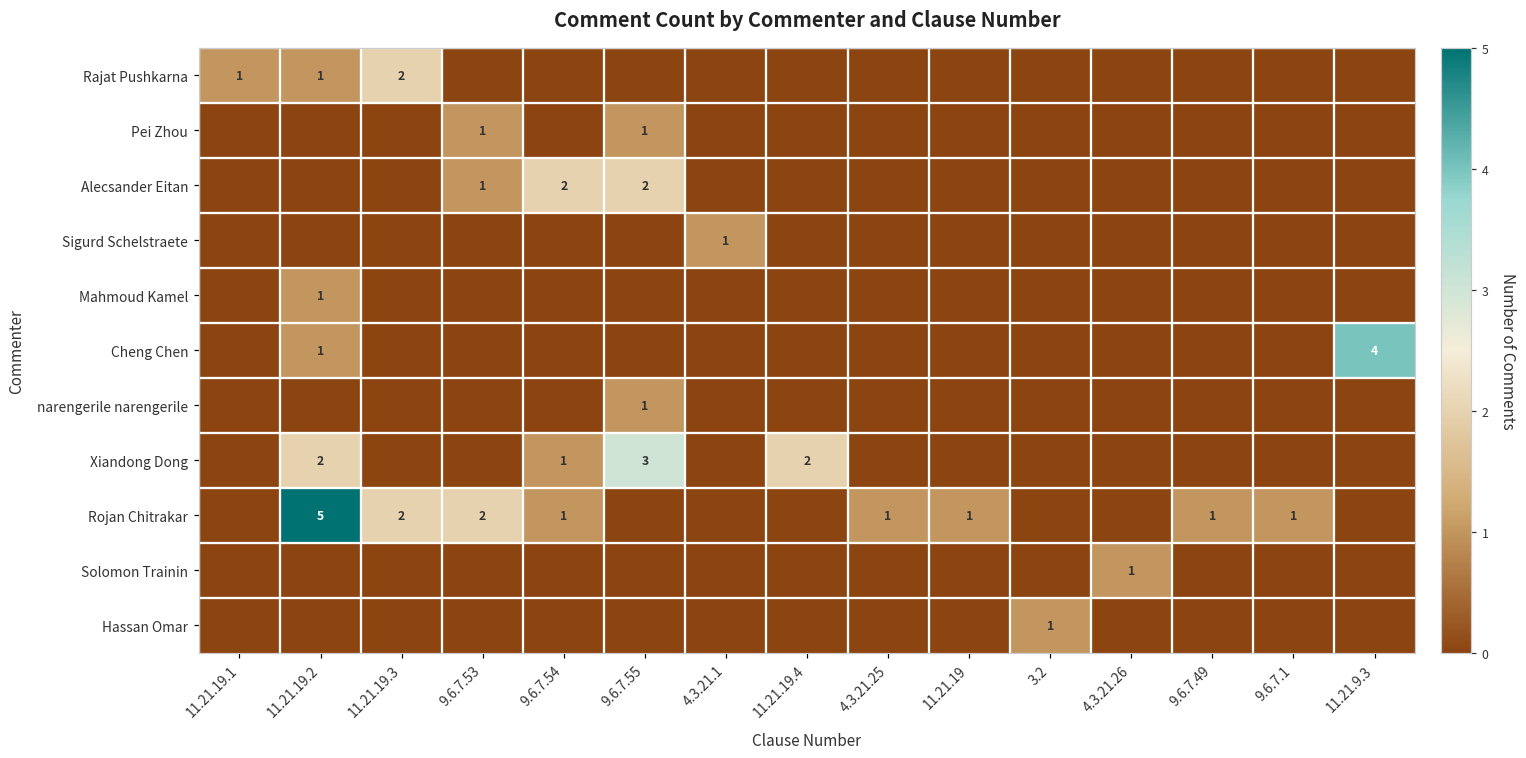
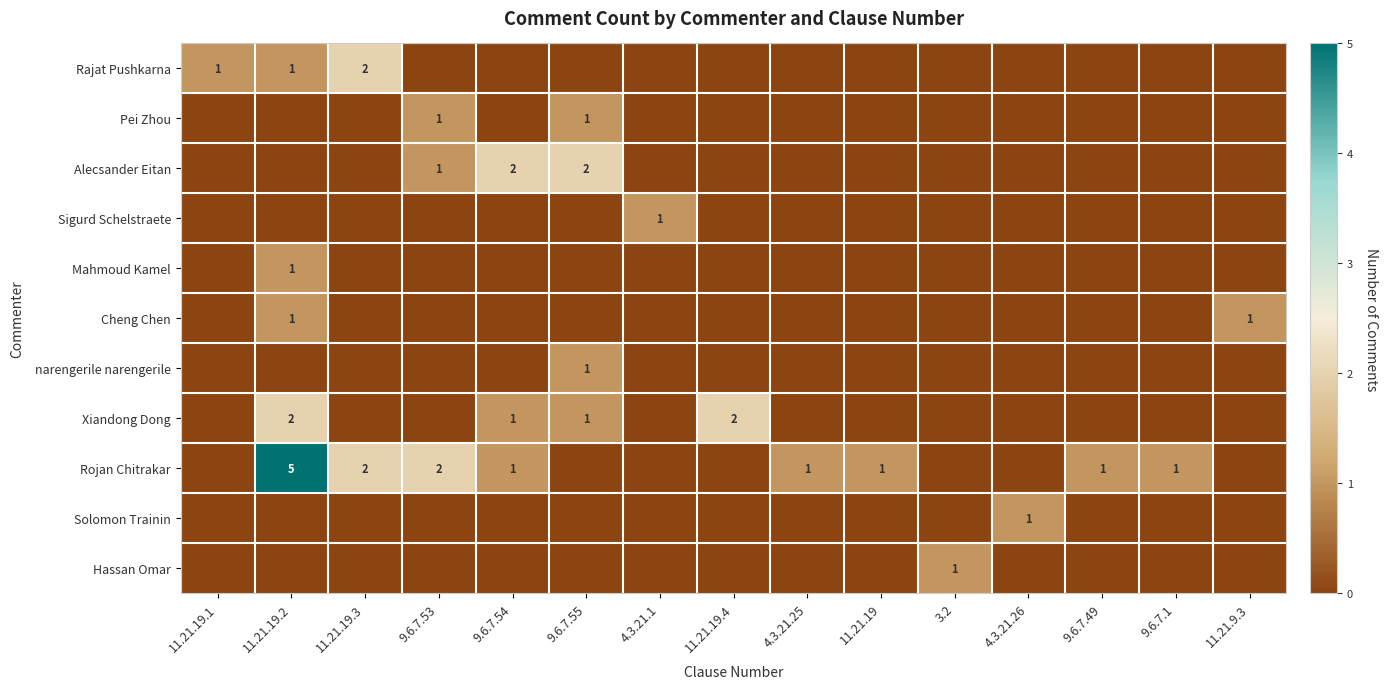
Cheng Chen, 11.21.9.3: 4 -> 1
Xiandong Dong, 9.6.7.55: 3 -> 1
